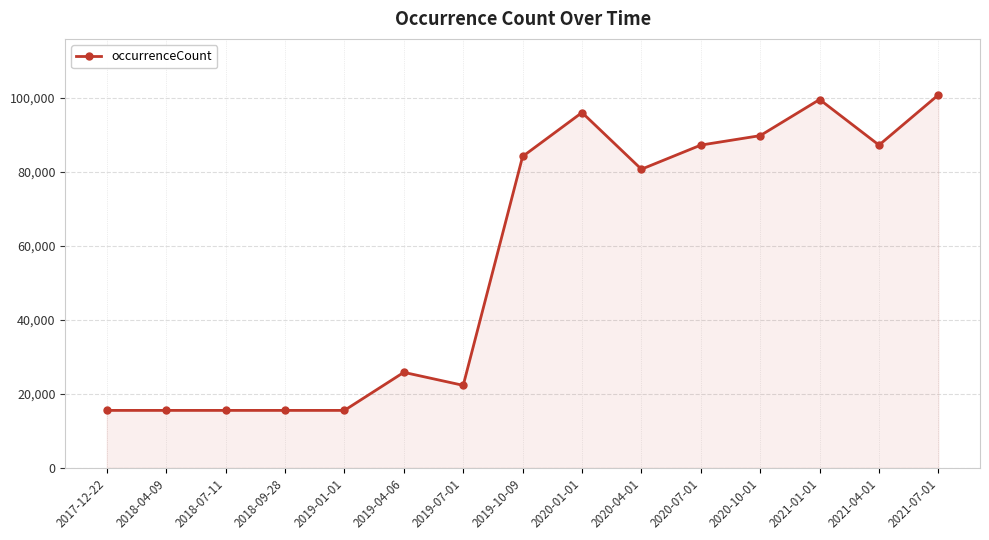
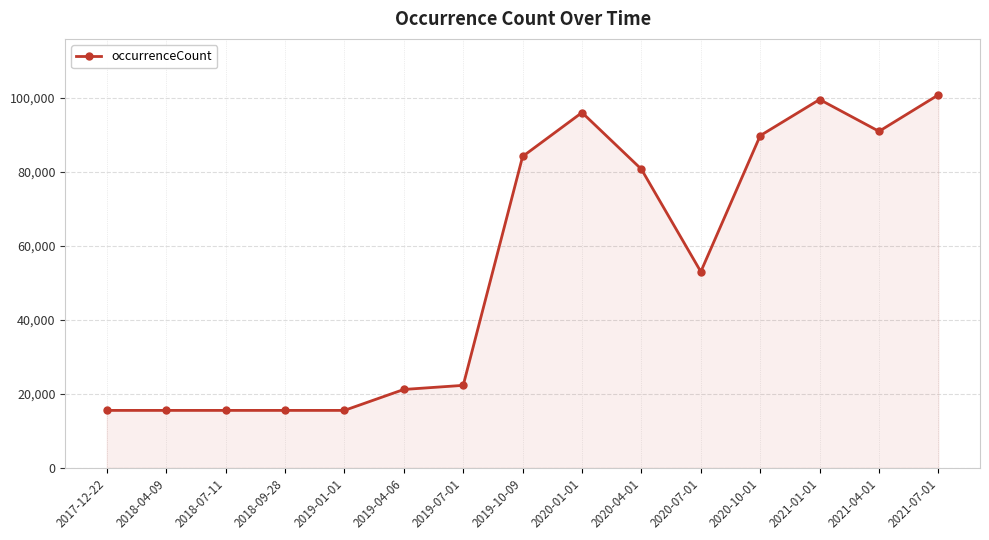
2019-04-06: 26,000 -> 21,000
2020-07-01: 87,000 -> 53,000
2021-04-01: 87,000 -> 91,000
